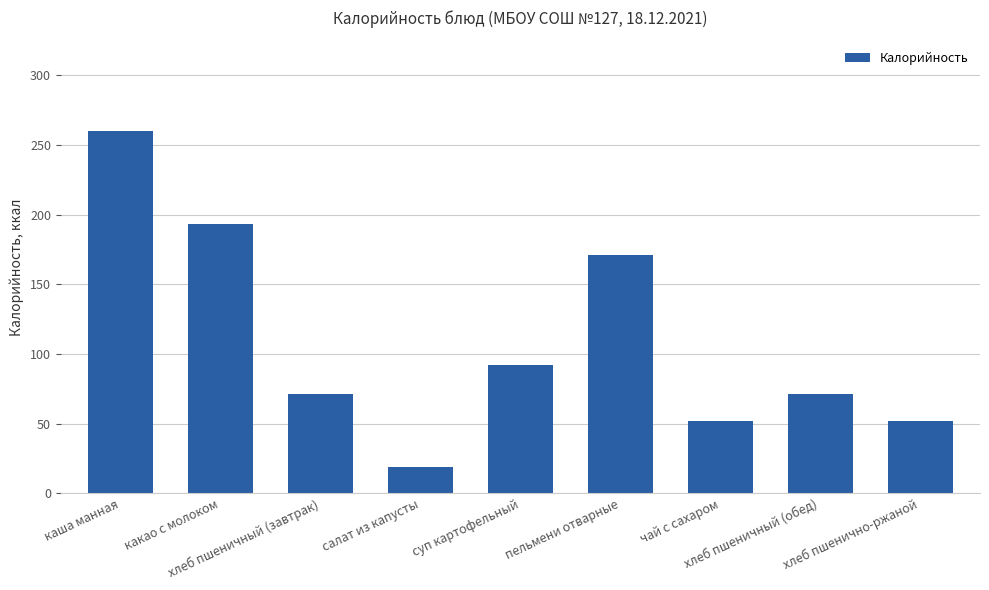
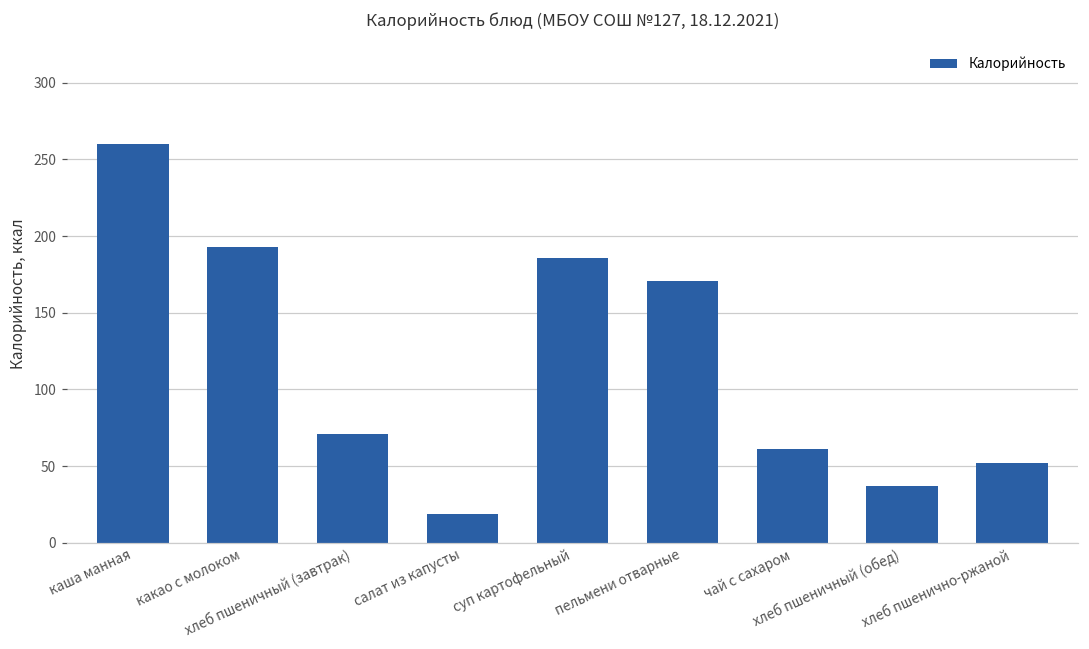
суп картофельный: 92 -> 186
чай с сахаром: 52 -> 61
хлеб пшеничный (обед): 71 -> 37
